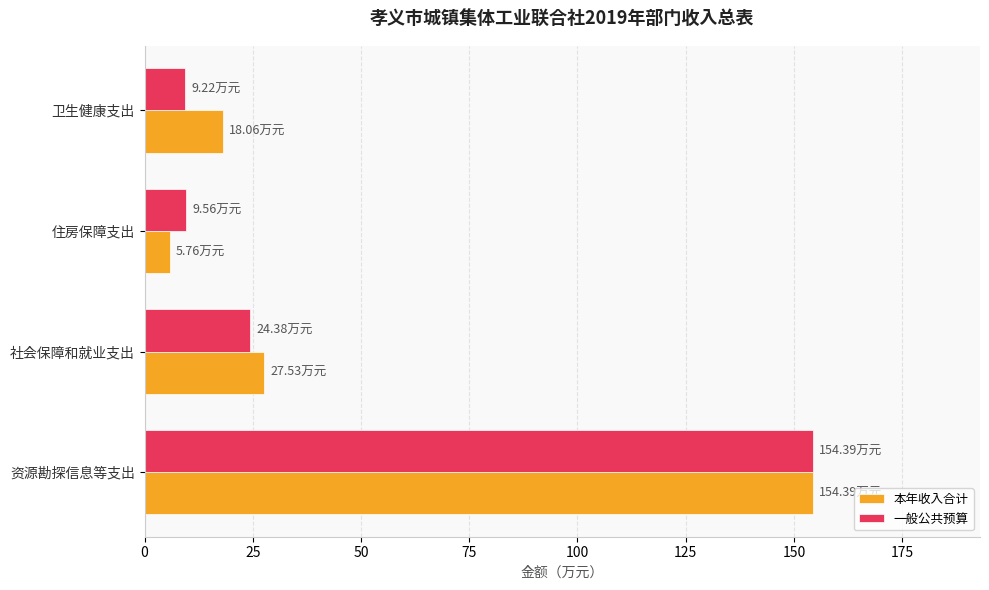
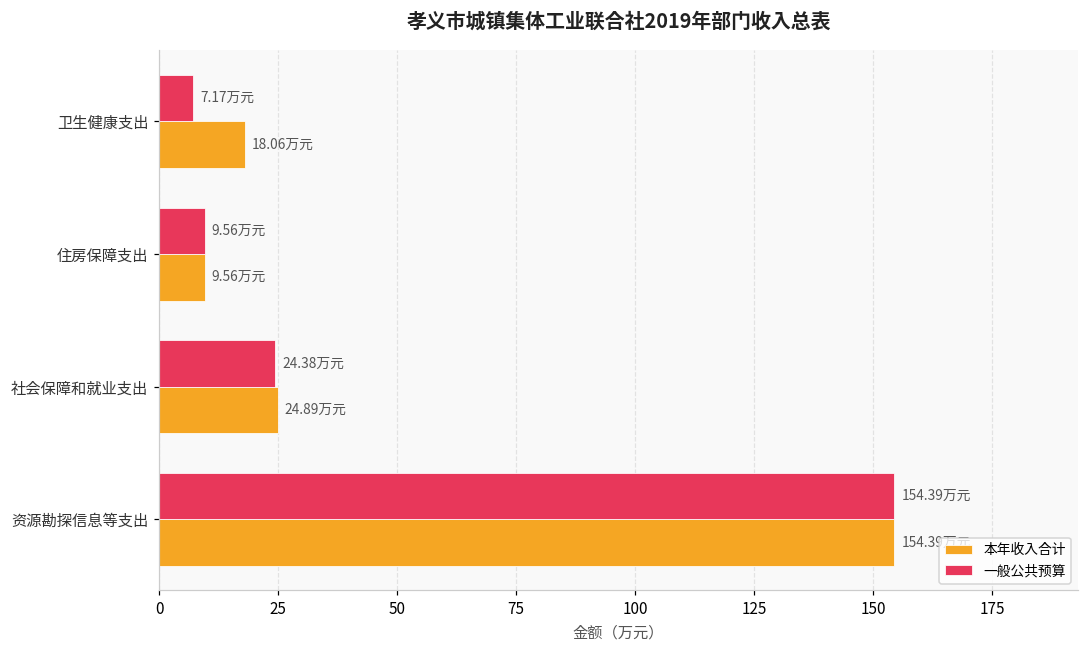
一般公共预算, 卫生健康支出: 9.22 -> 7.17
本年收入合计, 住房保障支出: 5.76 -> 9.56
本年收入合计, 社会保障和就业支出: 27.53 -> 24.89
